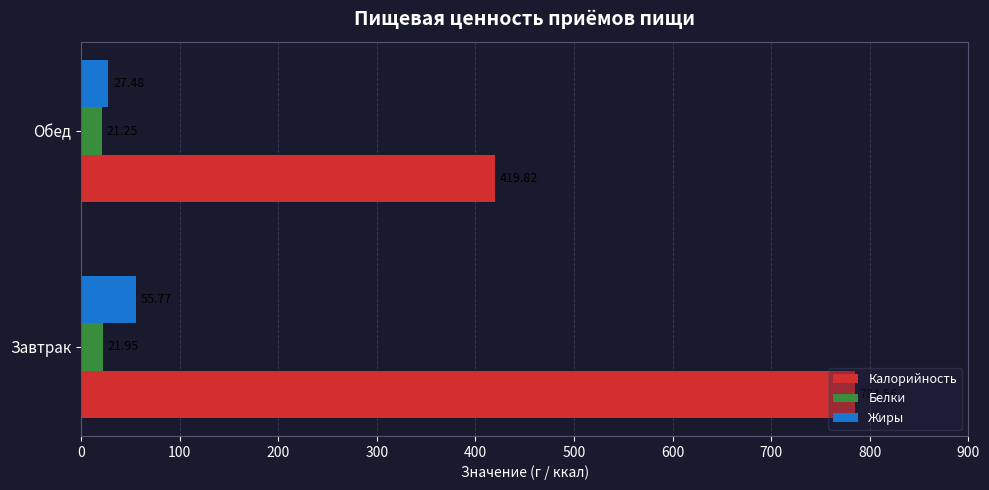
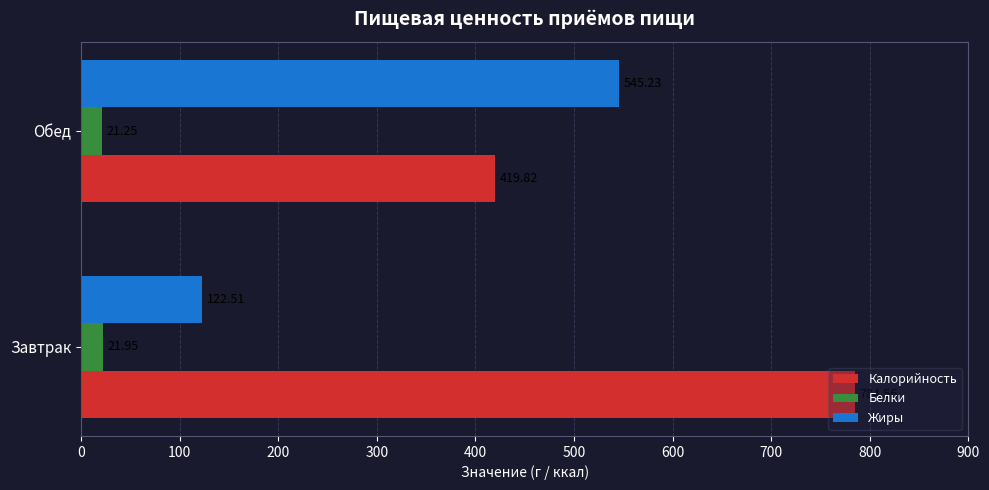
Жиры, Обед: 30 -> 550
Жиры, Завтрак: 60 -> 120
